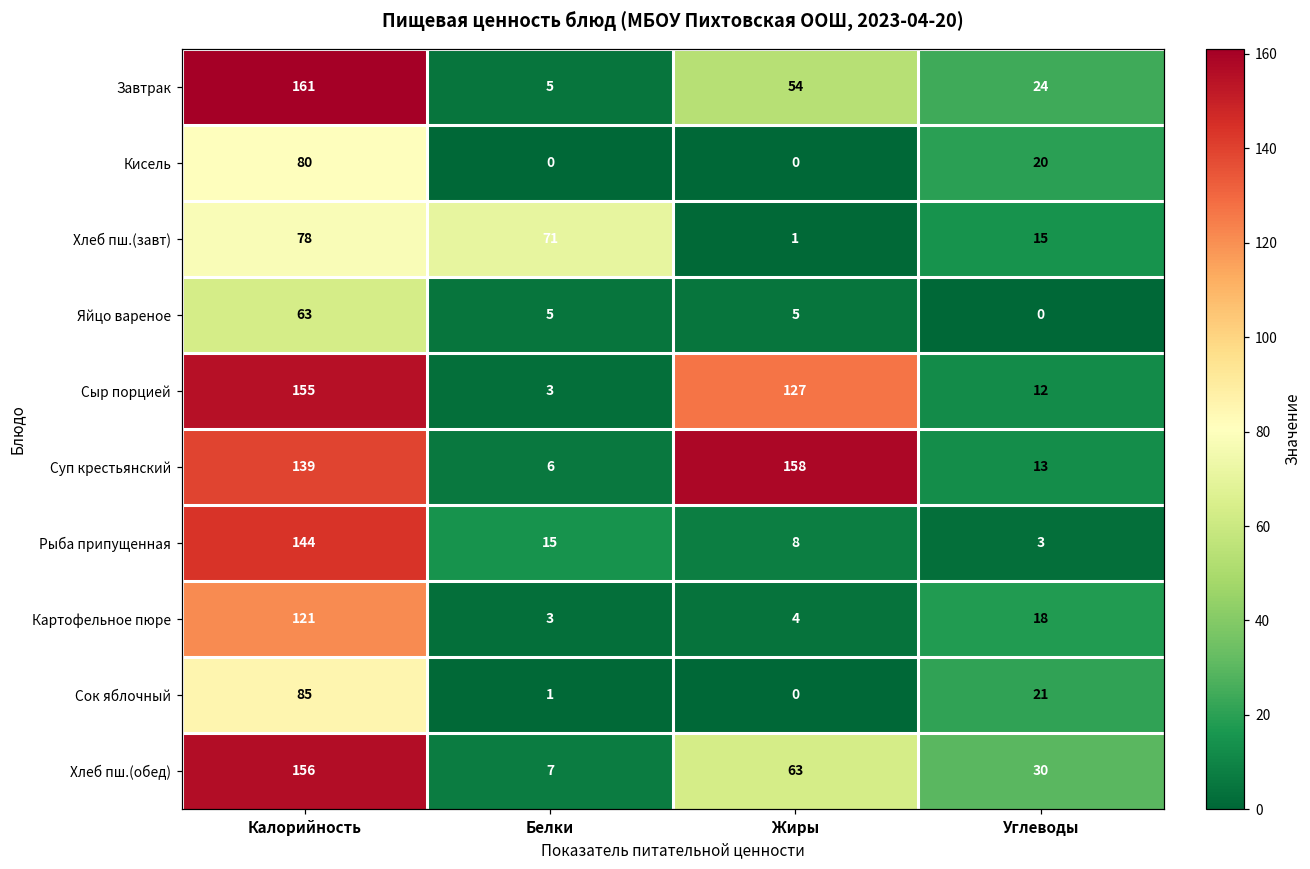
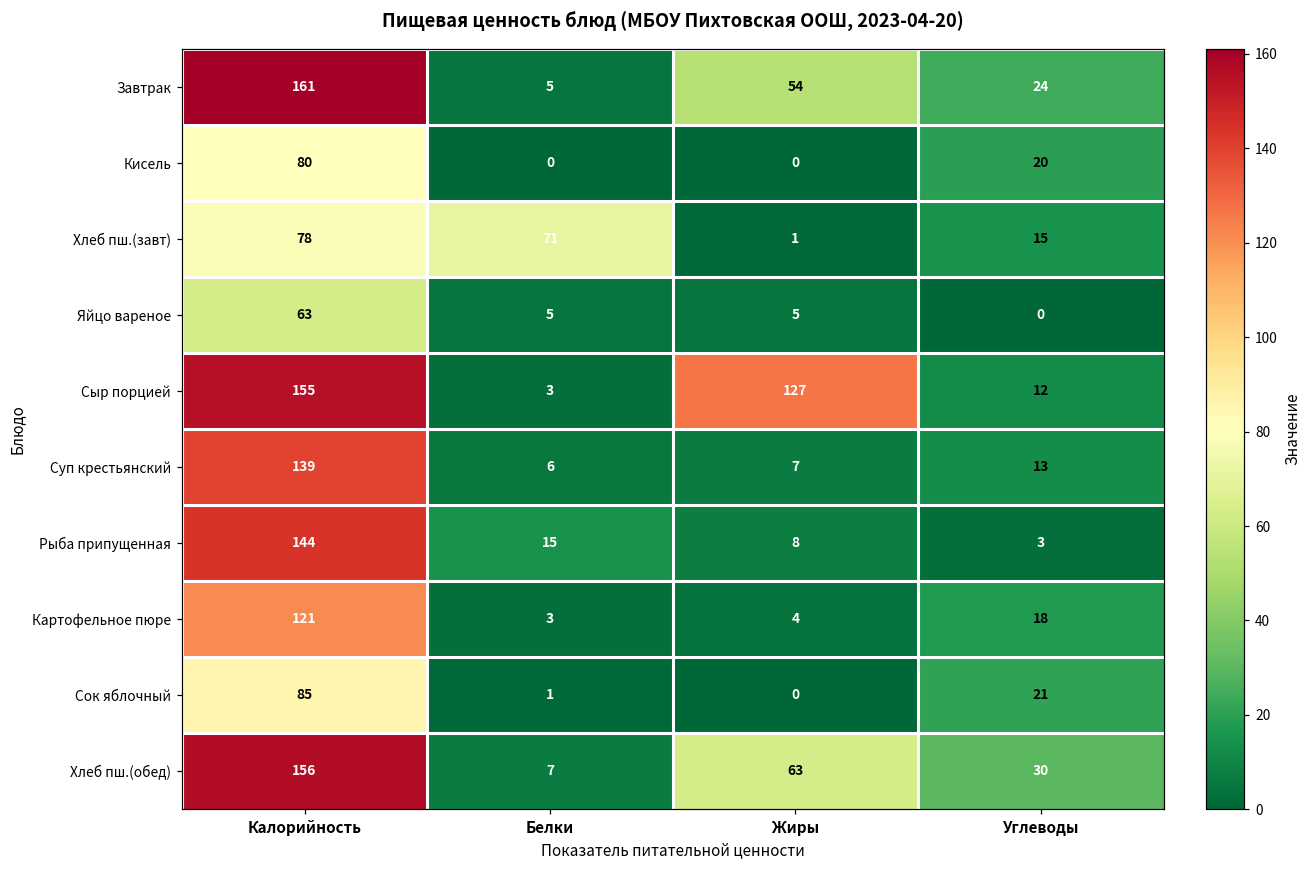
Суп крестьянский, Жиры: 158 -> 7
